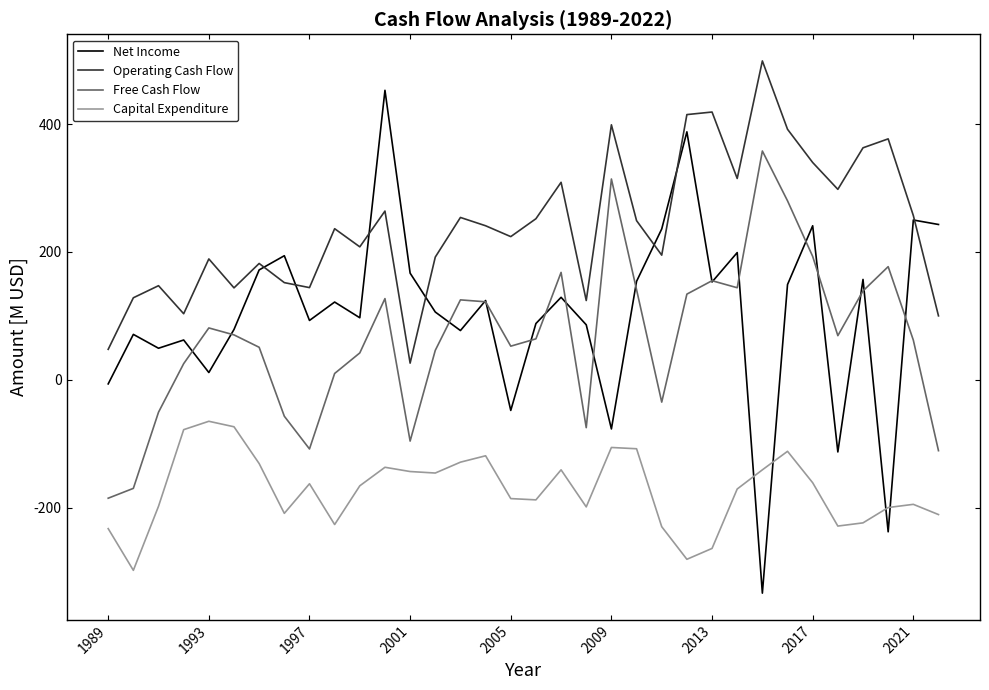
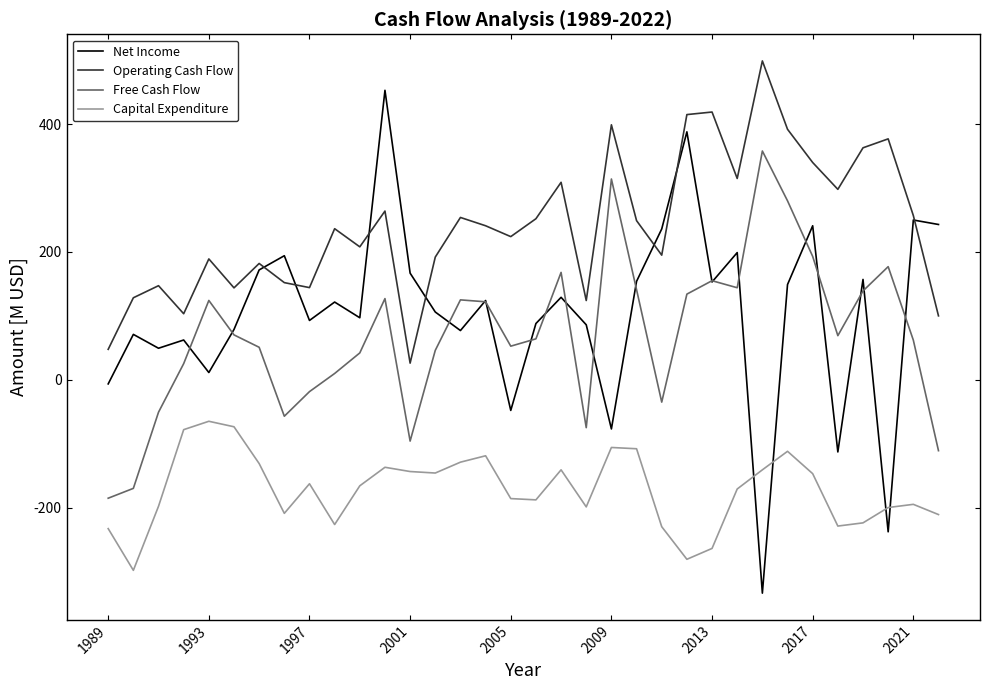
Free Cash Flow, 1993: 80 -> 120
Free Cash Flow, 1997: -110 -> -20
Capital Expenditure, 2017: -160 -> -150
